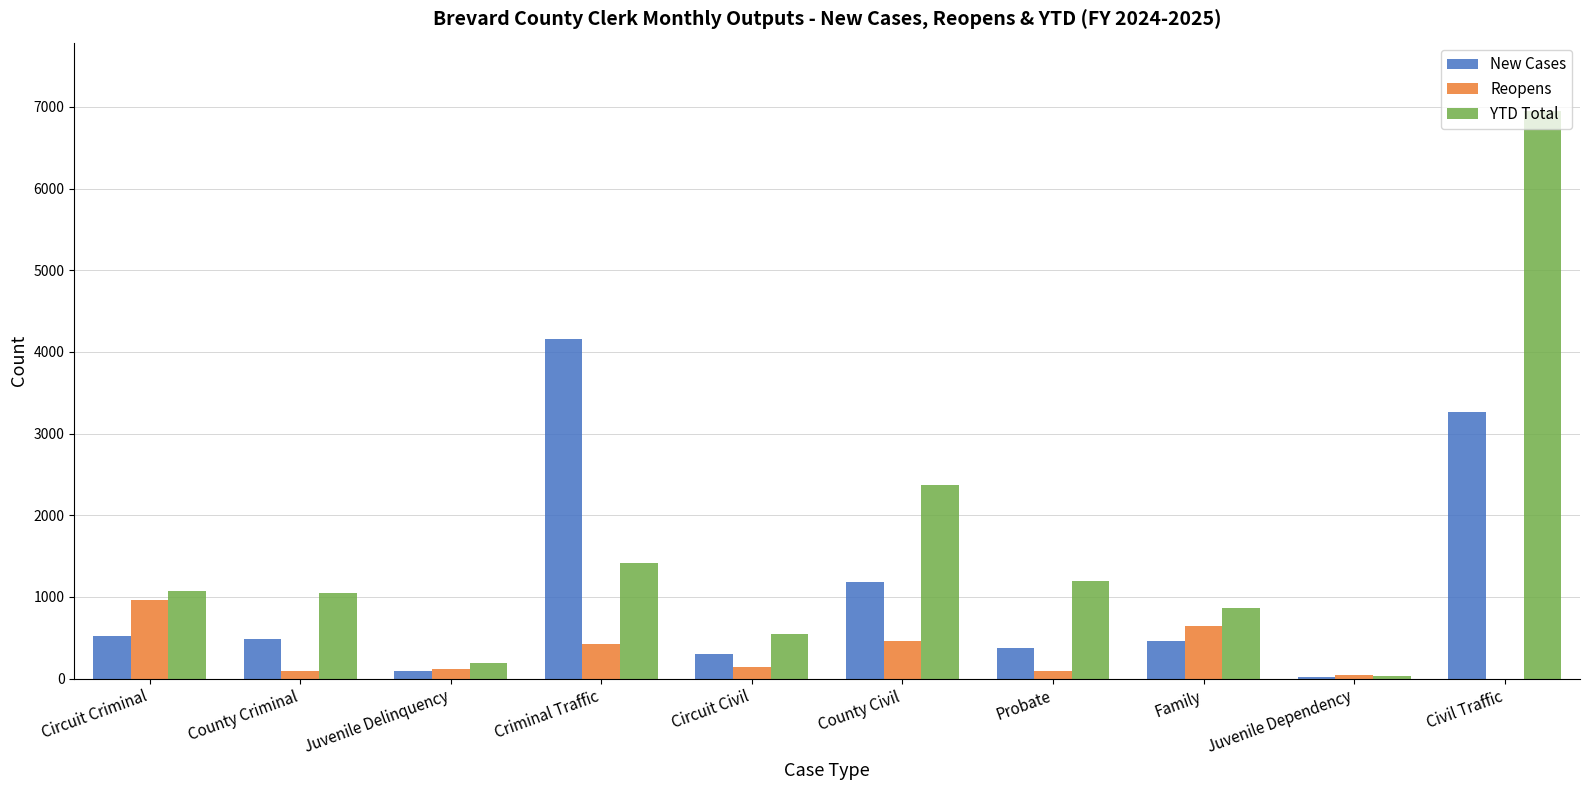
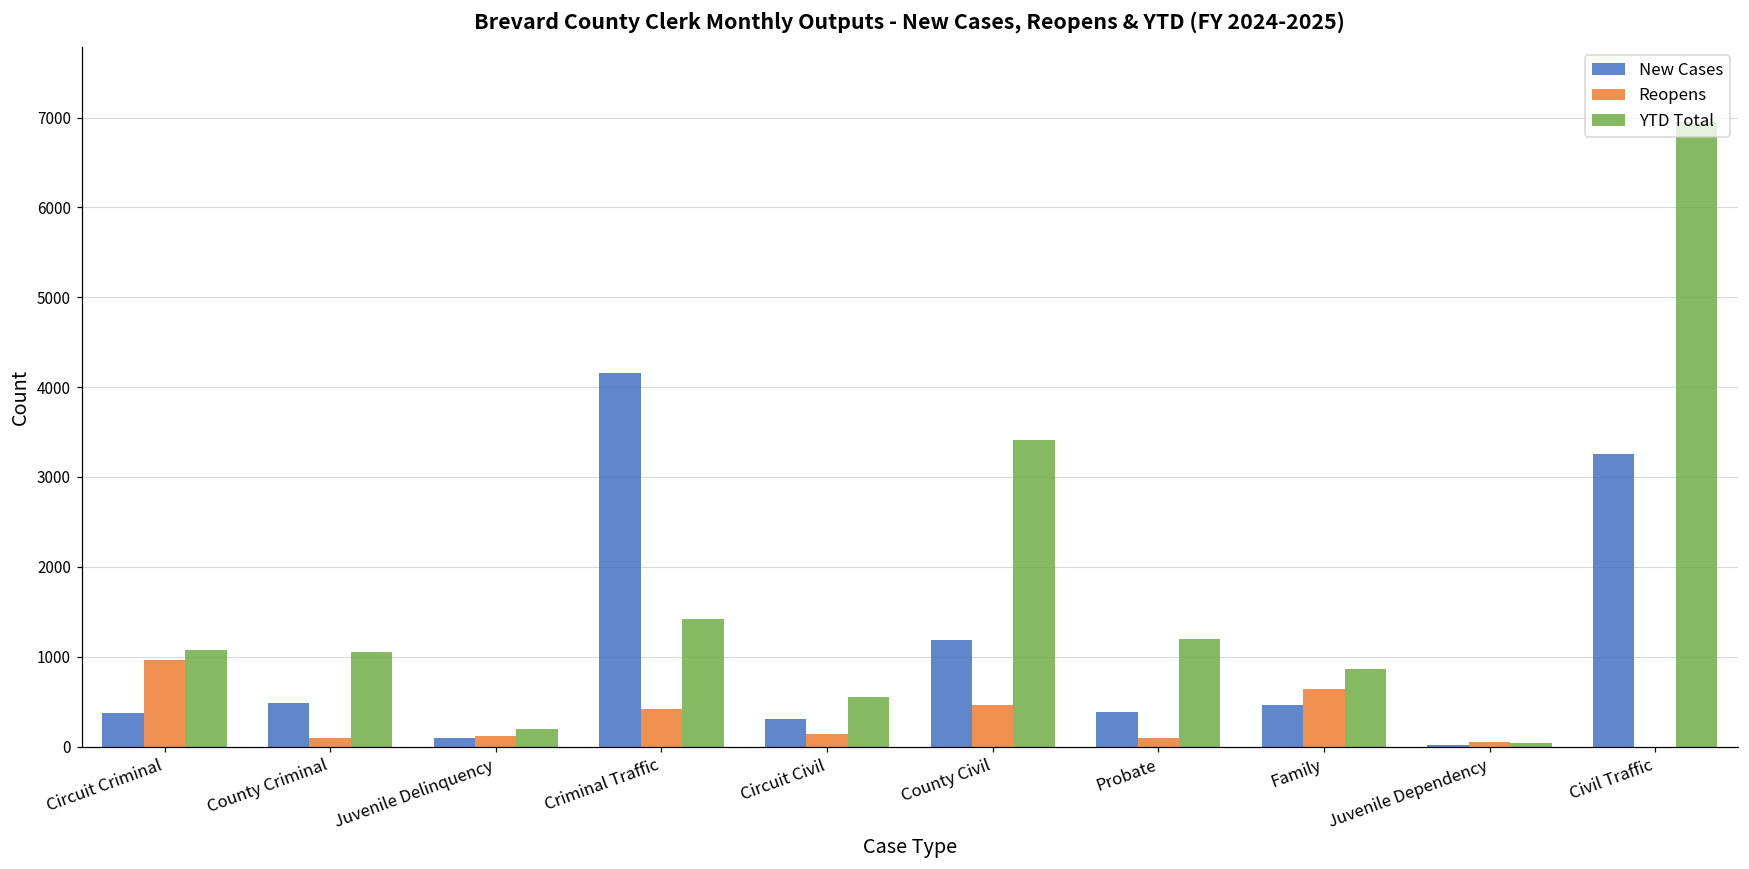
New Cases, Circuit Criminal: 500 -> 400
YTD Total, County Civil: 2400 -> 3400
